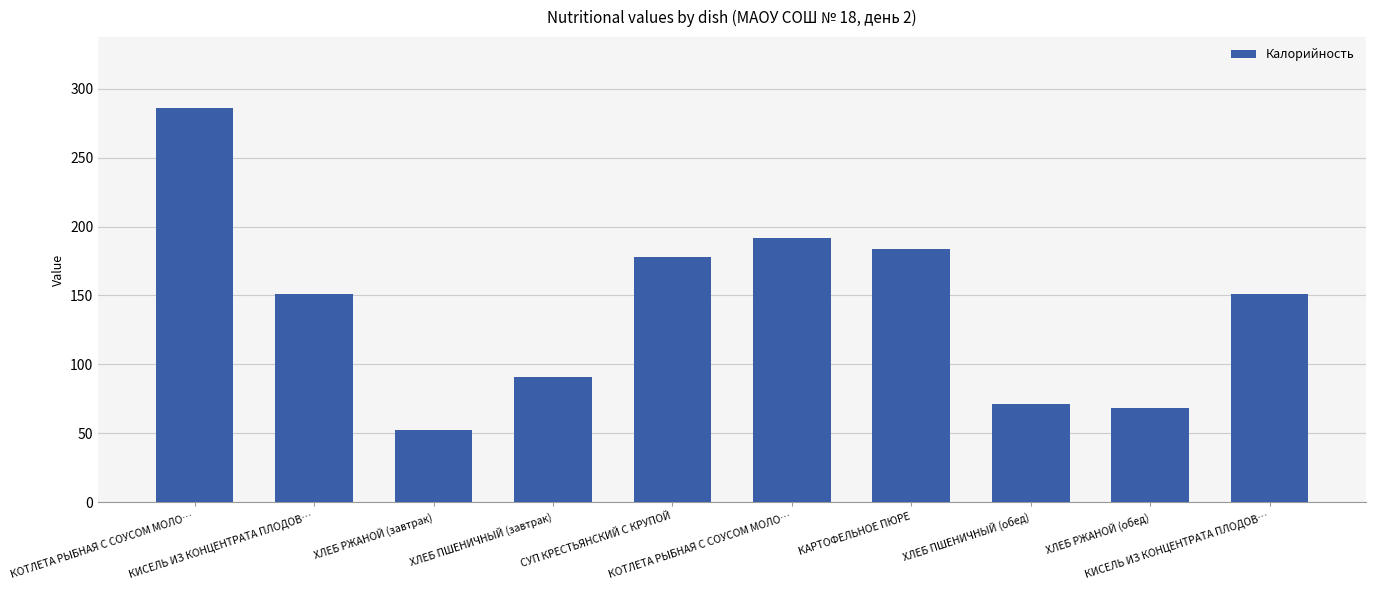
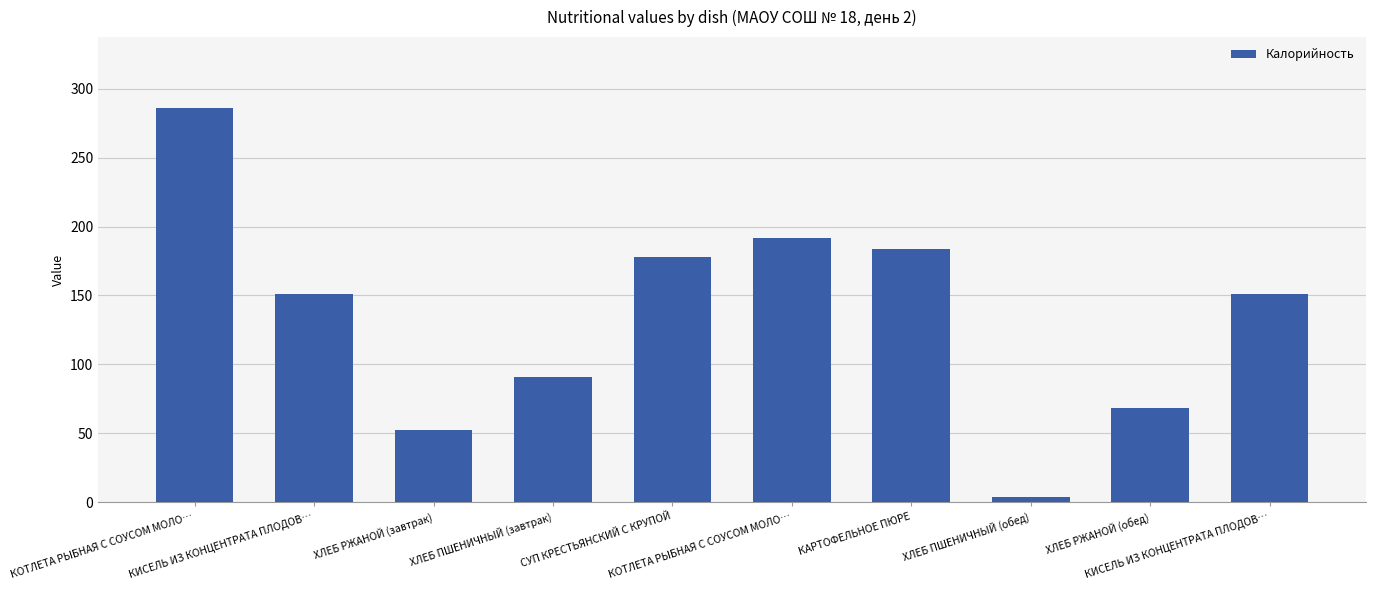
ХЛЕБ ПШЕНИЧНЫЙ (обед): 71 -> 4
